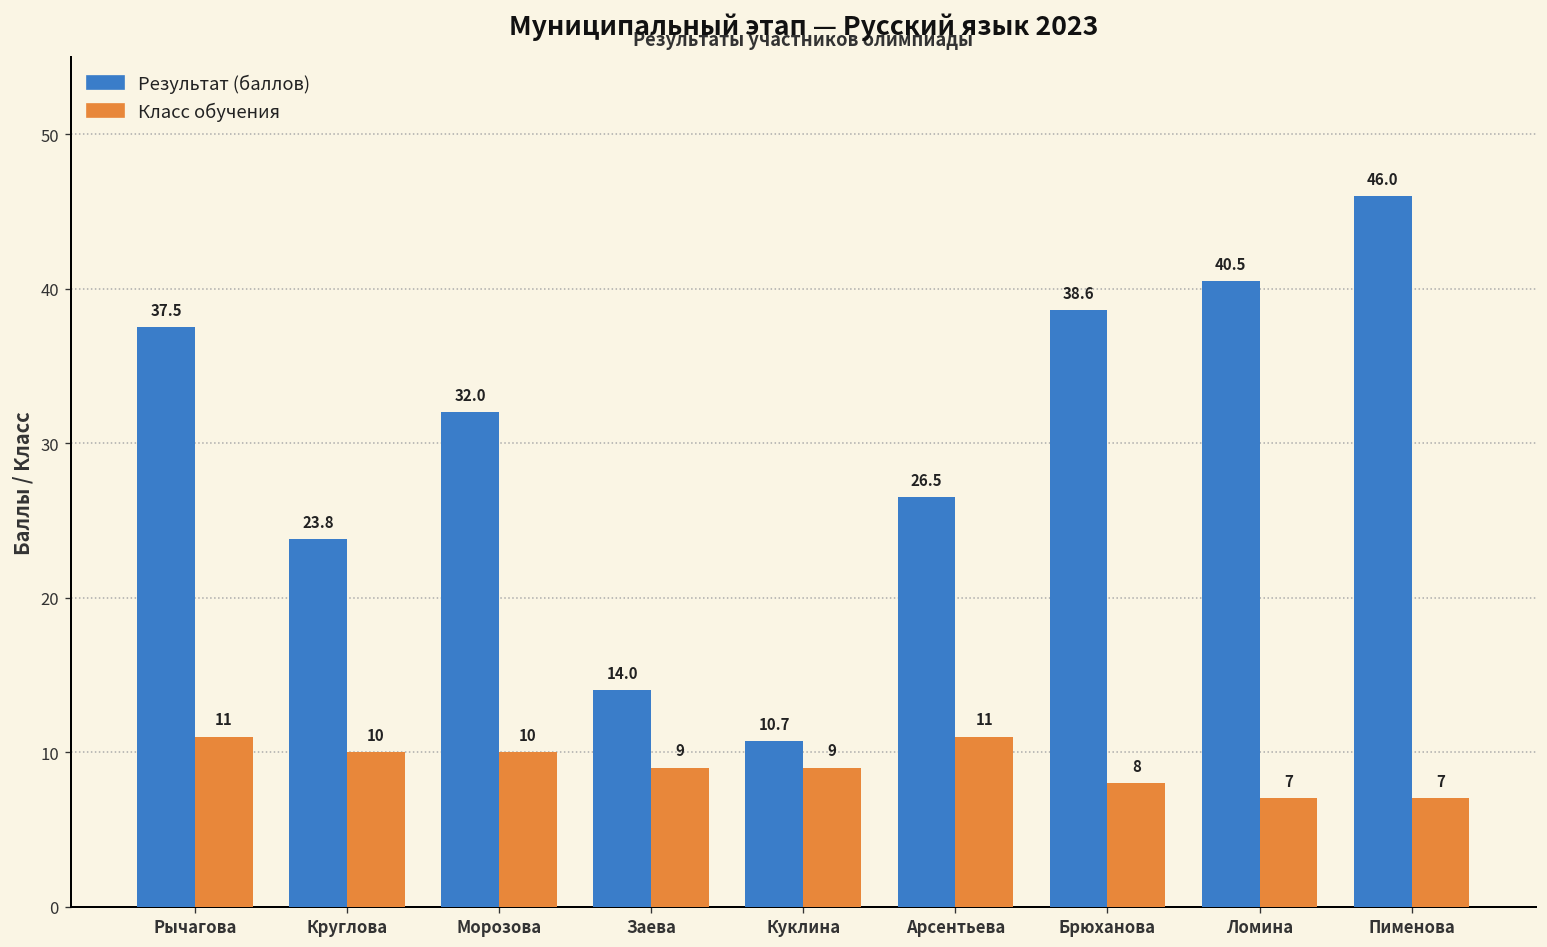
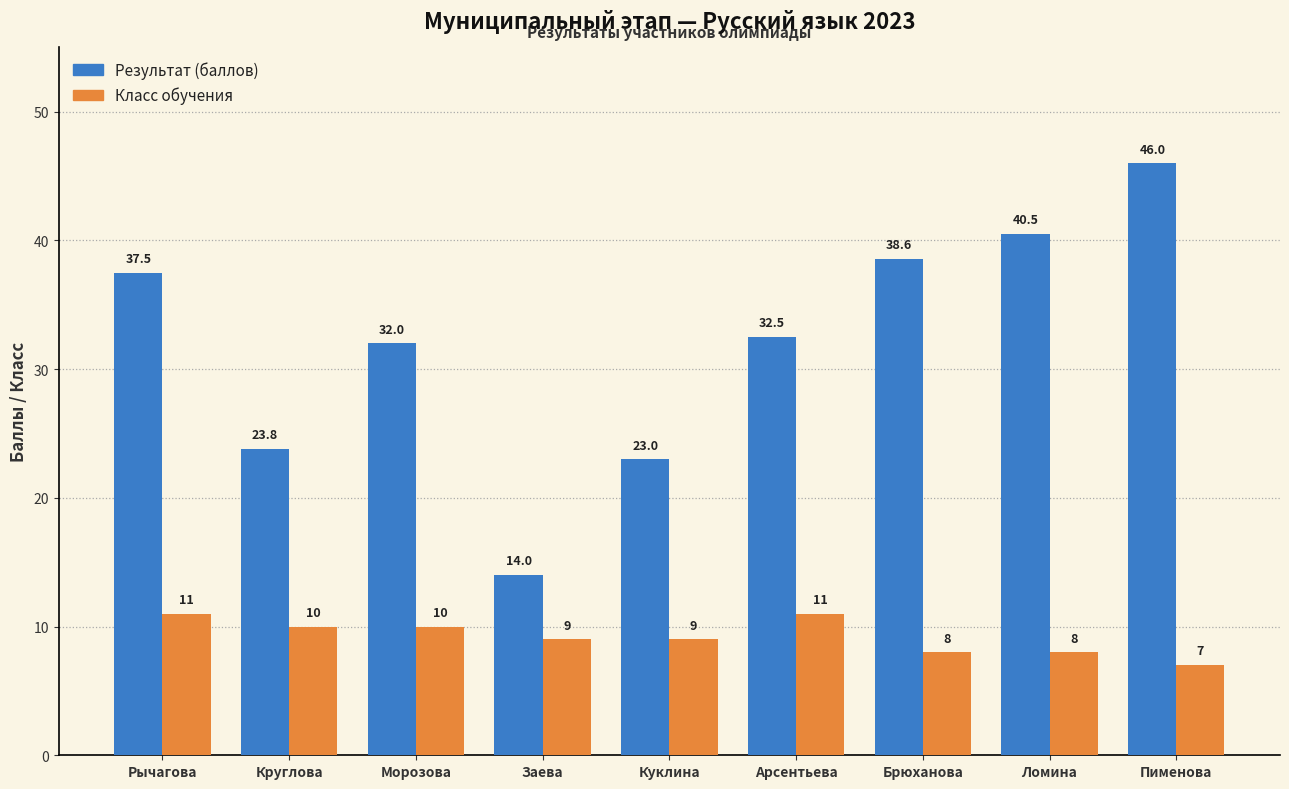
Результат (баллов), Куклина: 10.7 -> 23.0
Результат (баллов), Арсентьева: 26.5 -> 32.5
Класс обучения, Ломина: 7 -> 8
